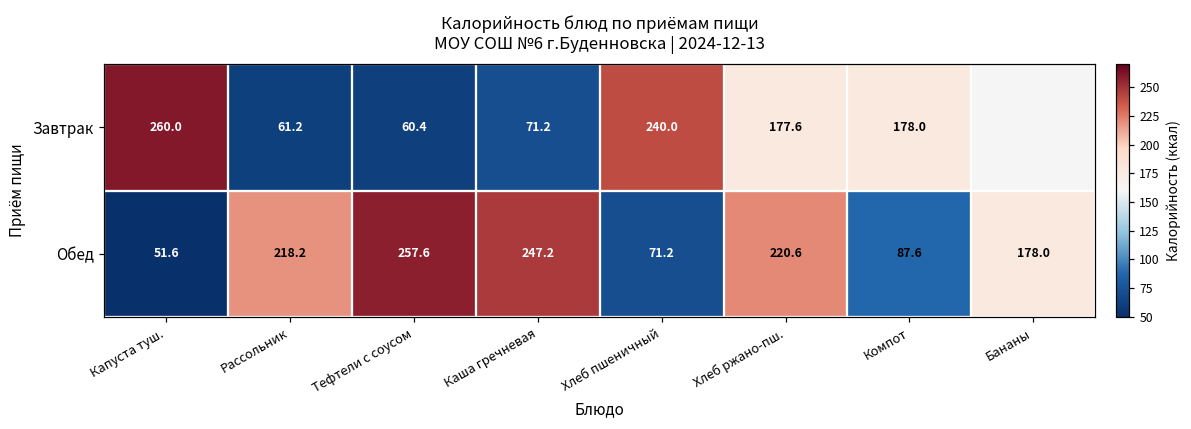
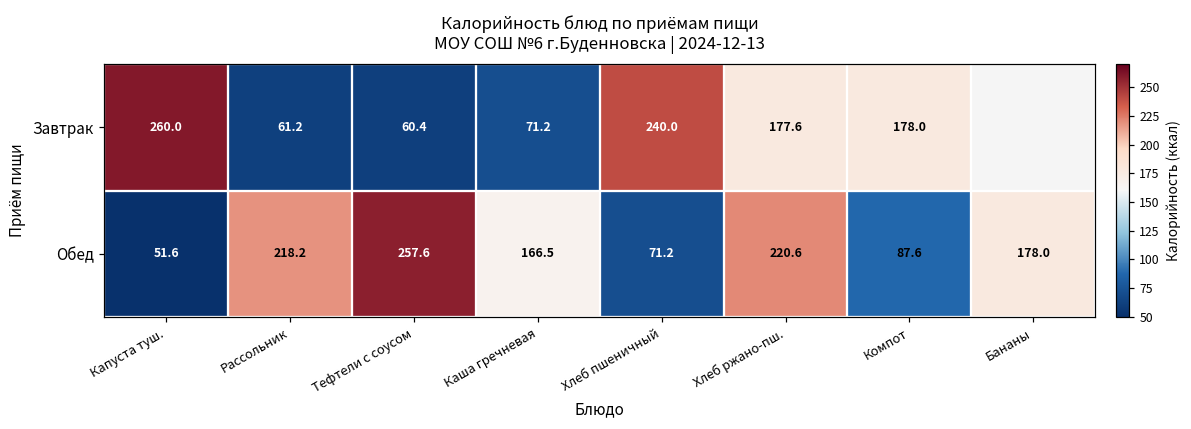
Обед, Каша гречневая: 247.2 -> 166.5
